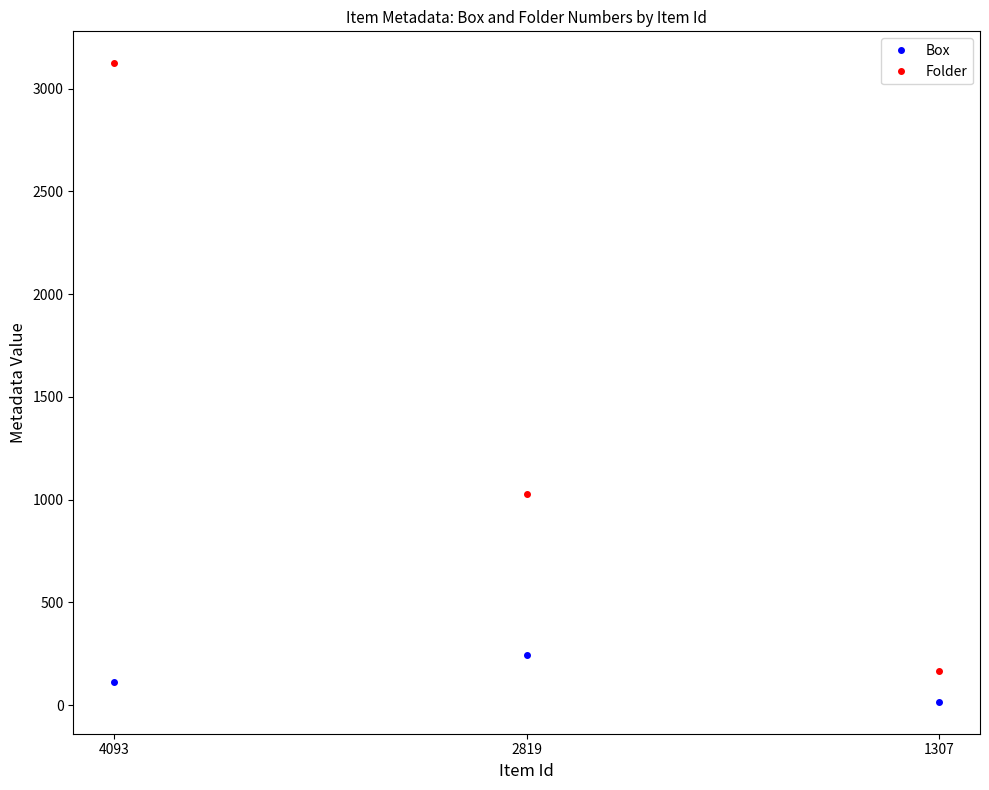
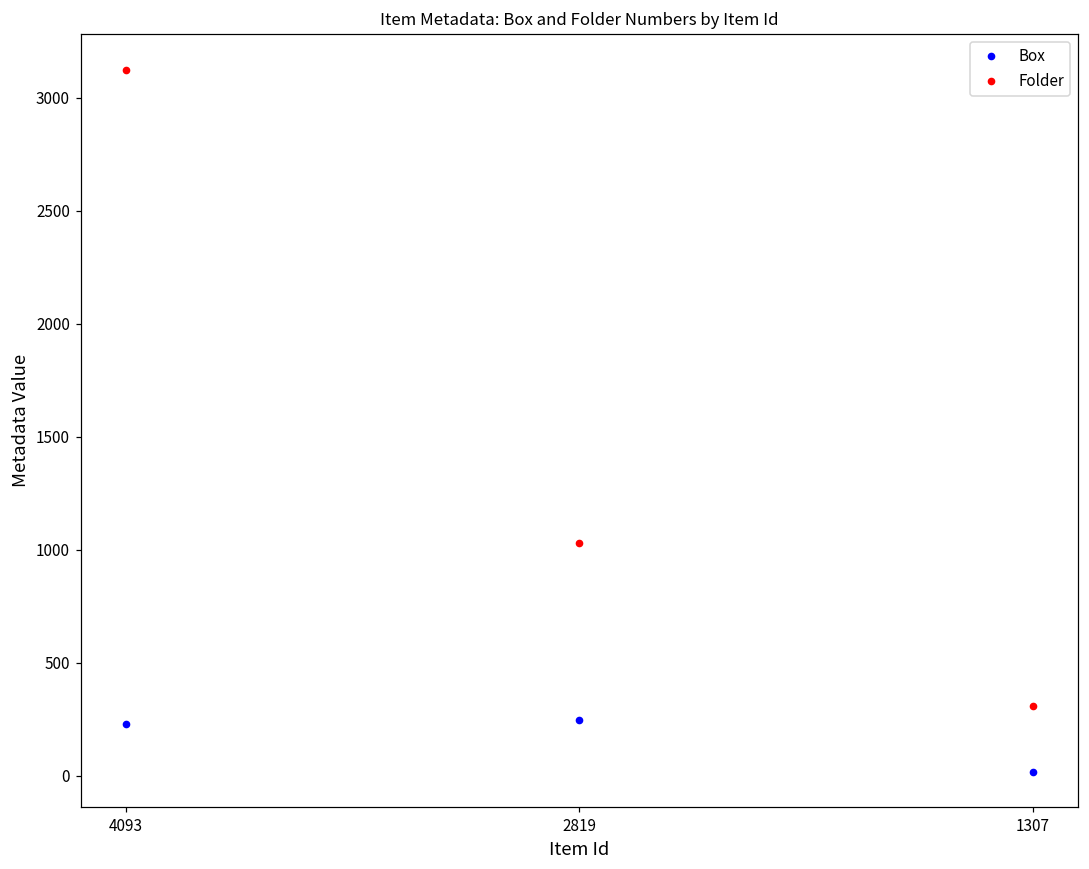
Box, 4093: 110 -> 230
Folder, 1307: 170 -> 310
